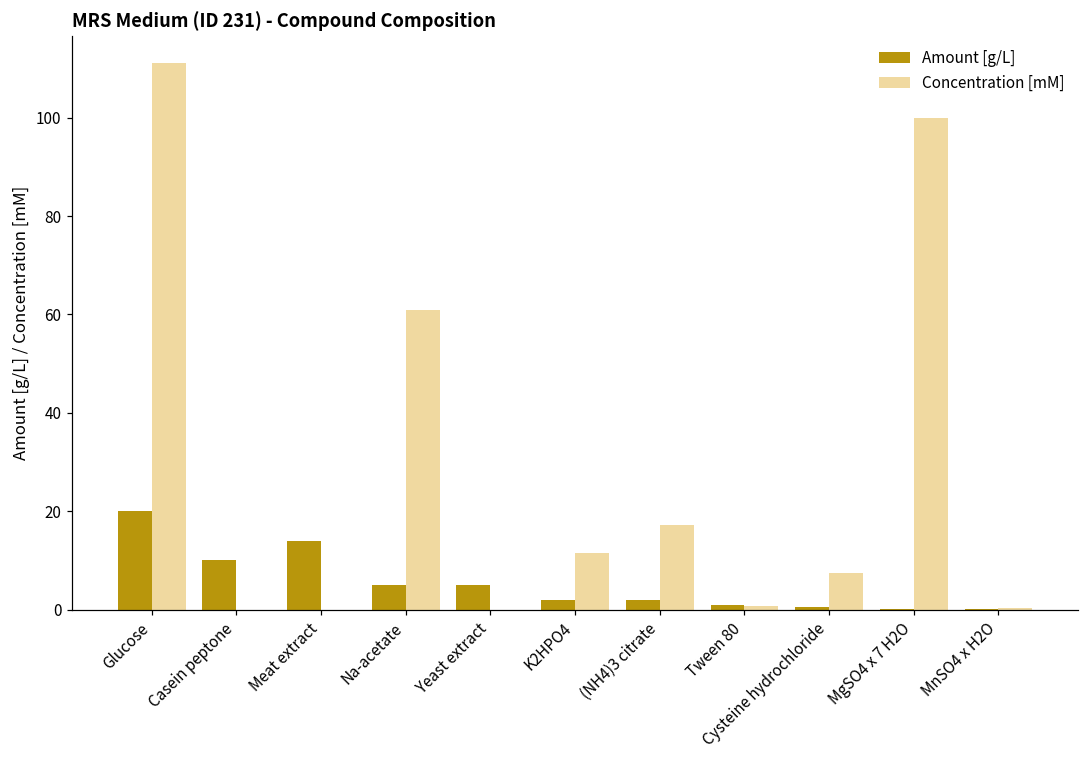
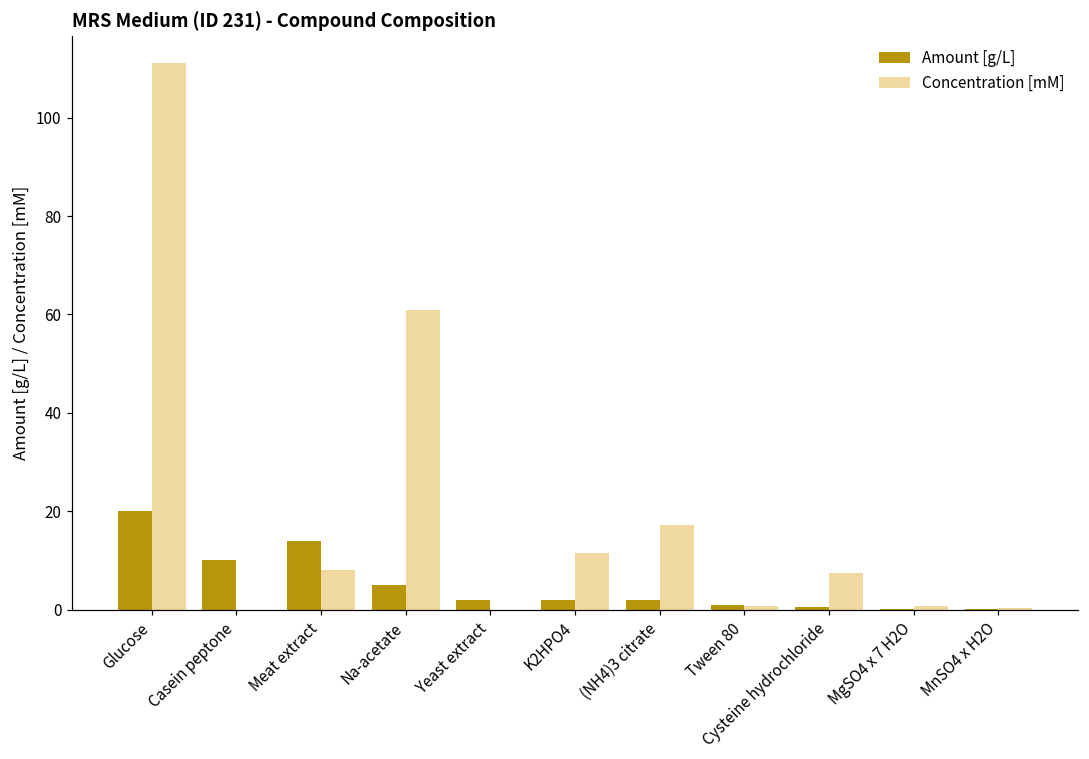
Concentration [mM], Meat extract: 0 -> 8
Amount [g/L], Yeast extract: 5 -> 2
Concentration [mM], MgSO4 x 7 H2O: 100 -> 1
